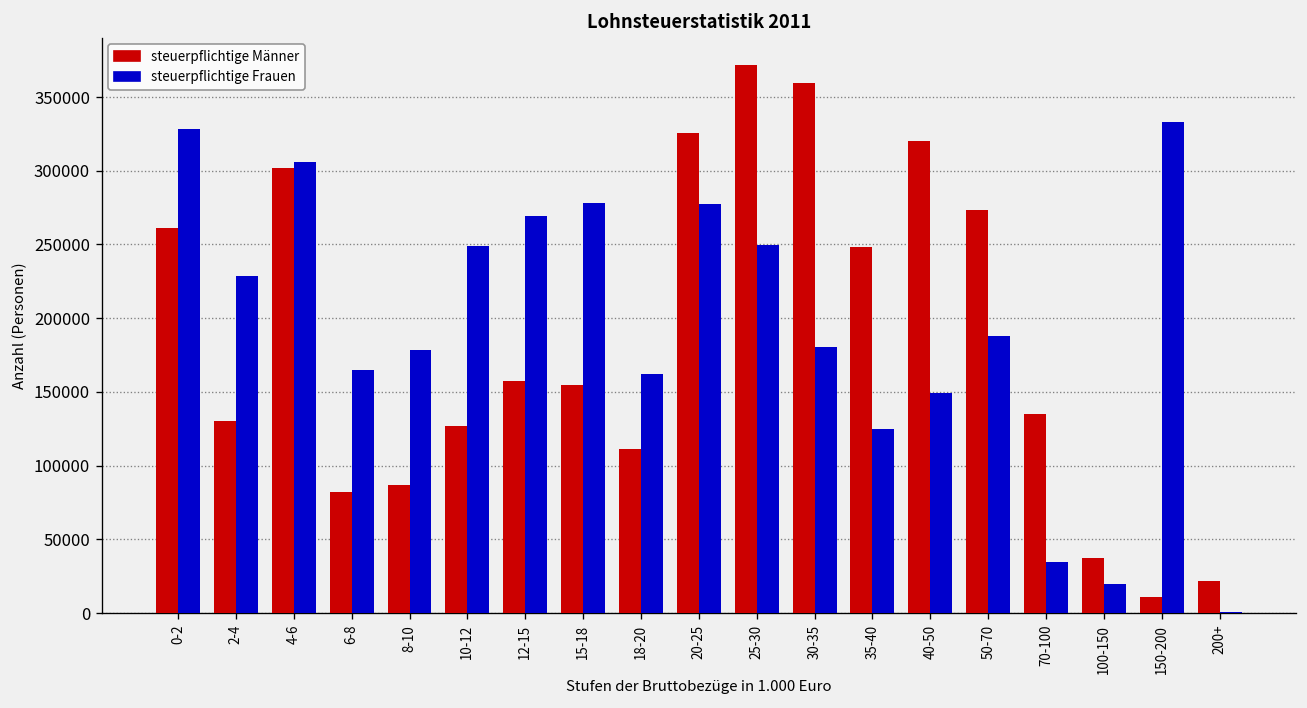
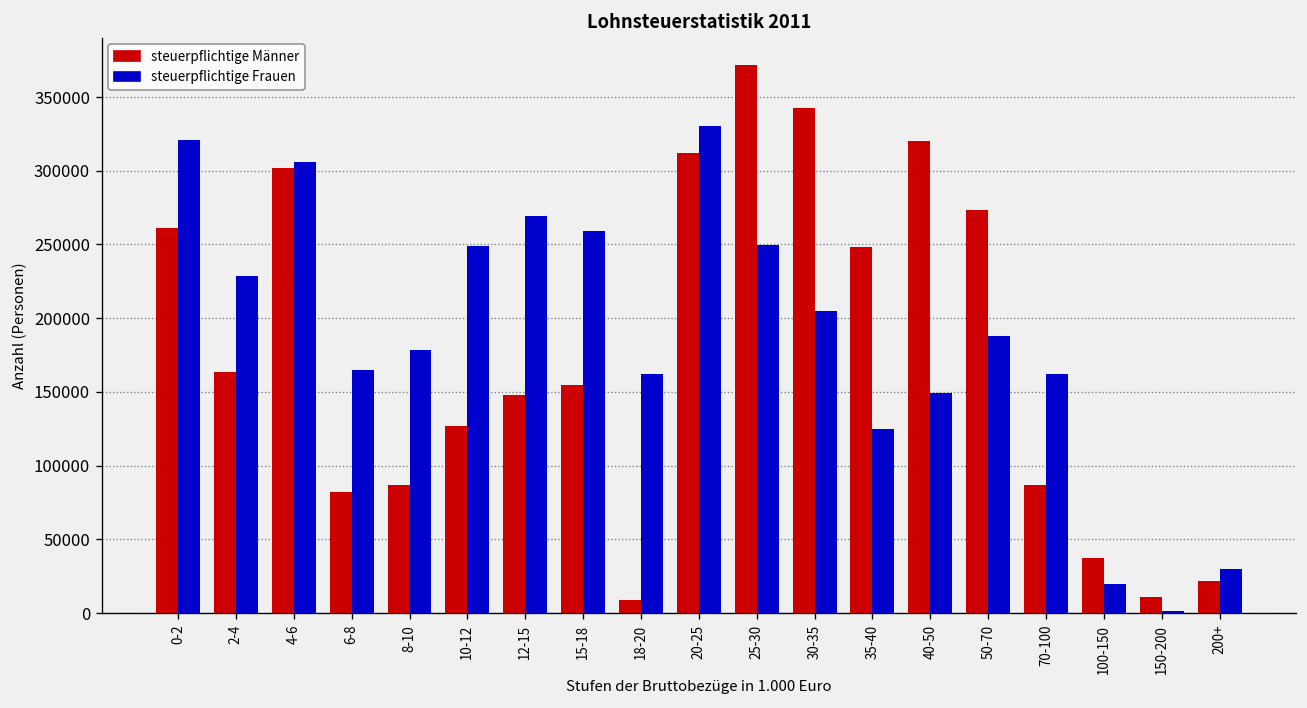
steuerpflichtige Frauen, 0-2: 328000 -> 321000
steuerpflichtige Männer, 2-4: 130000 -> 164000
steuerpflichtige Männer, 12-15: 158000 -> 148000
steuerpflichtige Frauen, 15-18: 278000 -> 259000
steuerpflichtige Männer, 18-20: 112000 -> 9000
steuerpflichtige Männer, 20-25: 326000 -> 312000
steuerpflichtige Frauen, 20-25: 277000 -> 330000
steuerpflichtige Männer, 30-35: 359000 -> 342000
steuerpflichtige Frauen, 30-35: 181000 -> 205000
steuerpflichtige Männer, 70-100: 135000 -> 87000
steuerpflichtige Frauen, 70-100: 35000 -> 162000
steuerpflichtige Frauen, 150-200: 333000 -> 1000
steuerpflichtige Frauen, 200+: 1000 -> 30000
